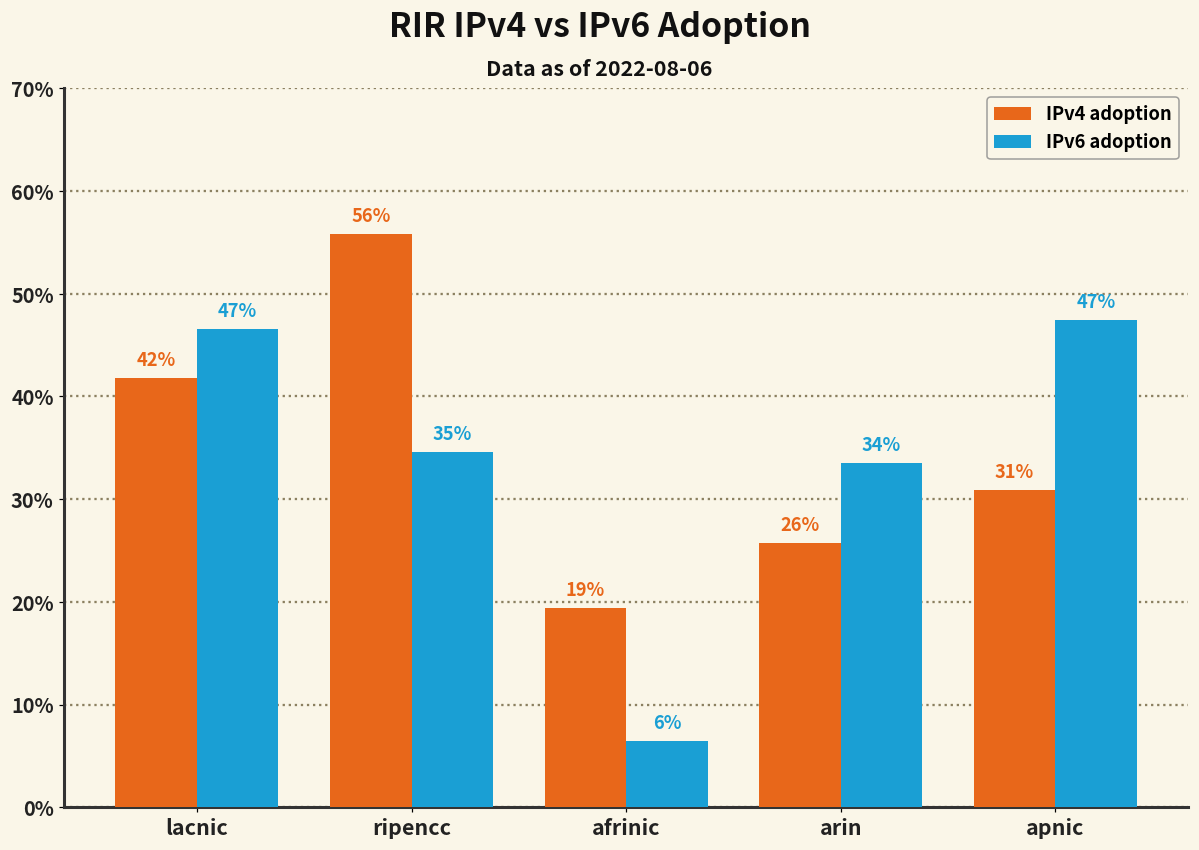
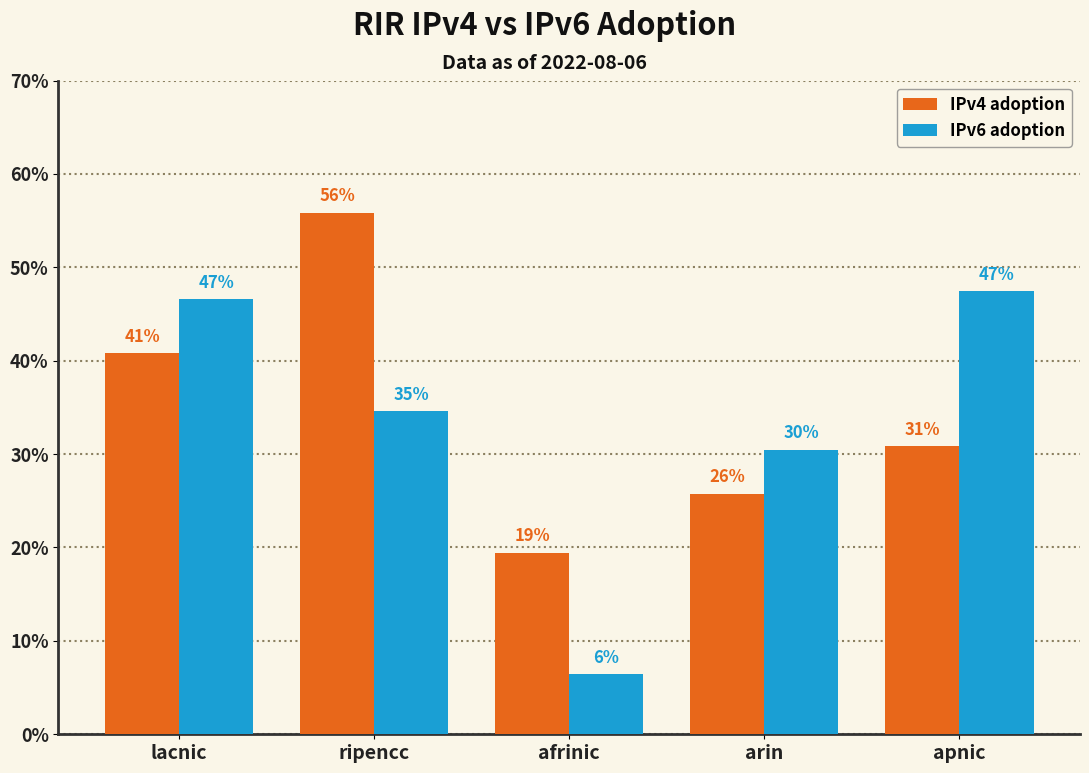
IPv4 adoption, lacnic: 42% -> 41%
IPv6 adoption, arin: 34% -> 30%
